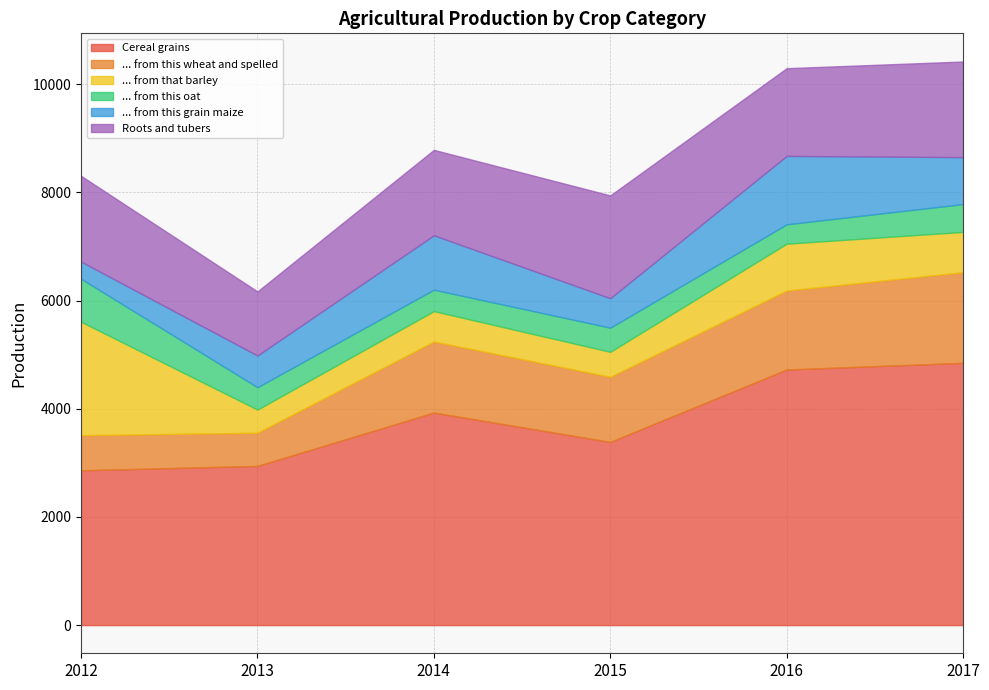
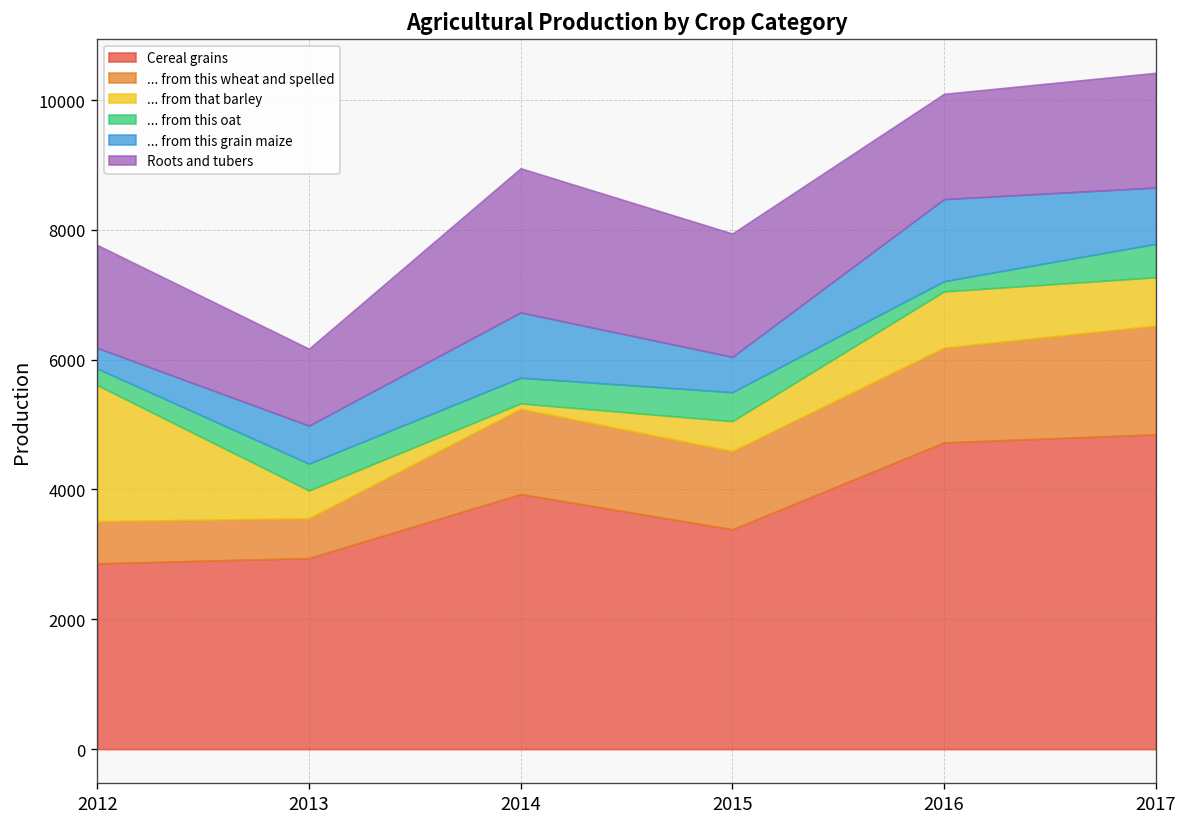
... from this oat, 2012: 800 -> 300
... from that barley, 2014: 600 -> 100
Roots and tubers, 2014: 1600 -> 2200
... from this oat, 2016: 400 -> 200
